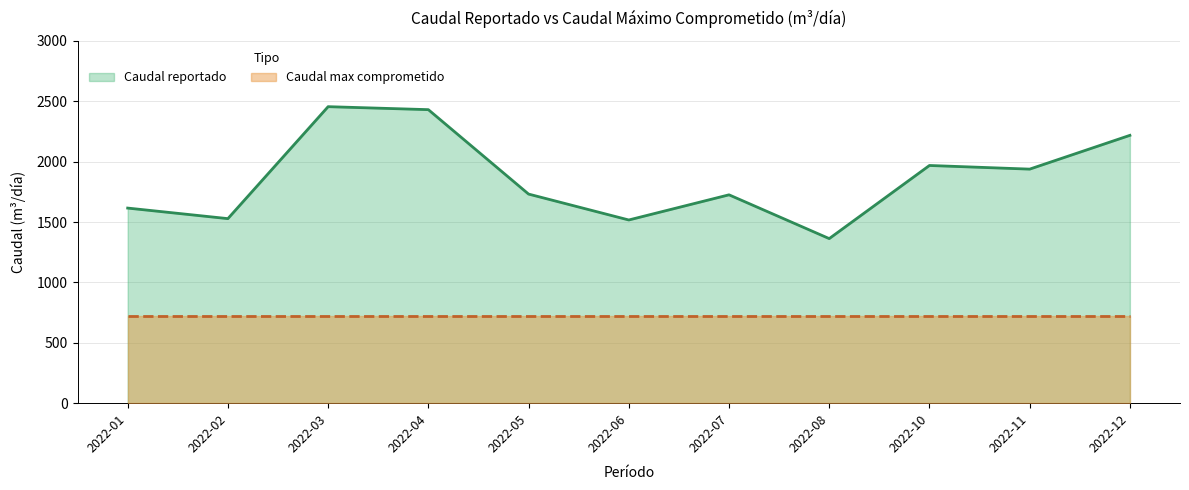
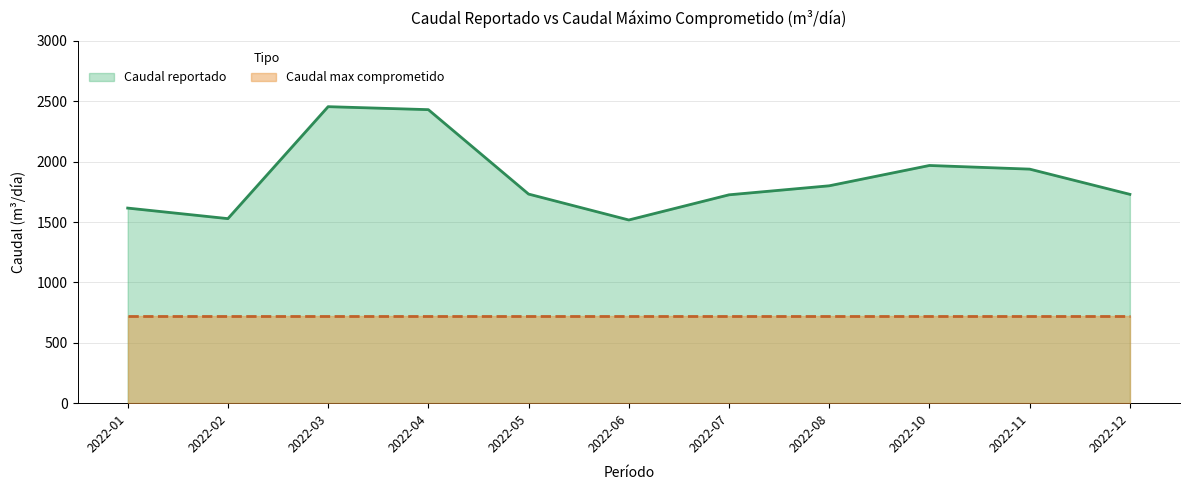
Caudal reportado, 2022-08: 1360 -> 1800
Caudal reportado, 2022-12: 2220 -> 1730
